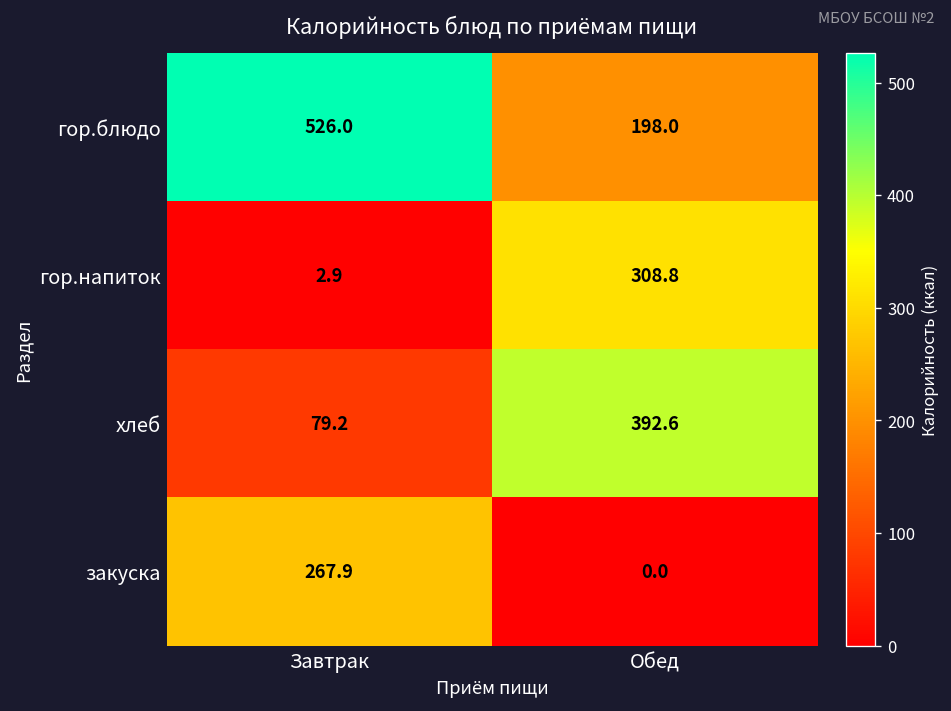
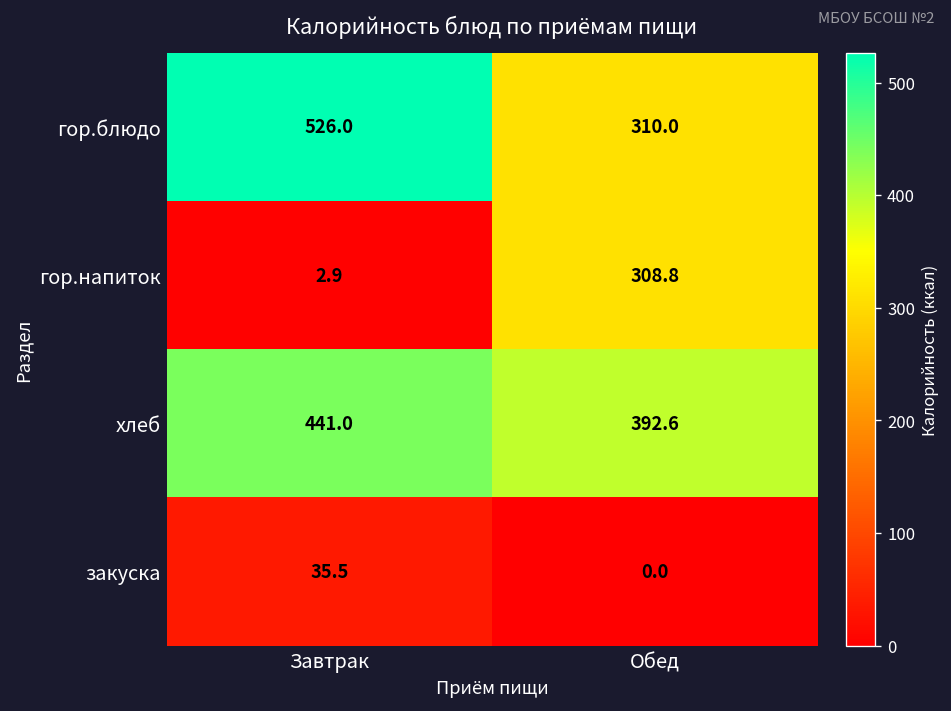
гор.блюдо, Обед: 198.0 -> 310.0
хлеб, Завтрак: 79.2 -> 441.0
закуска, Завтрак: 267.9 -> 35.5
